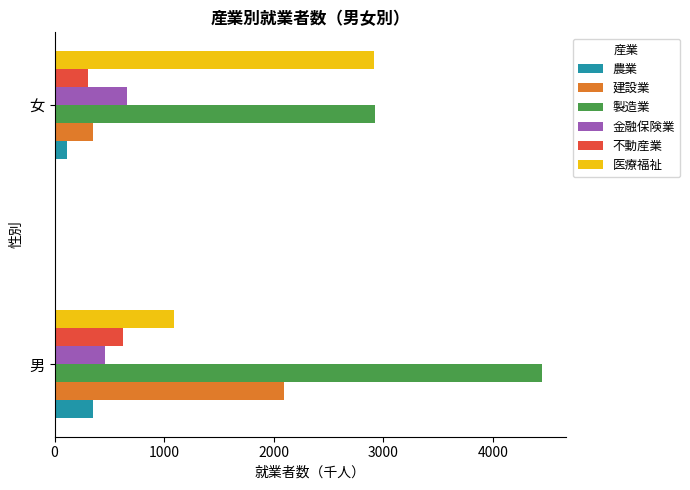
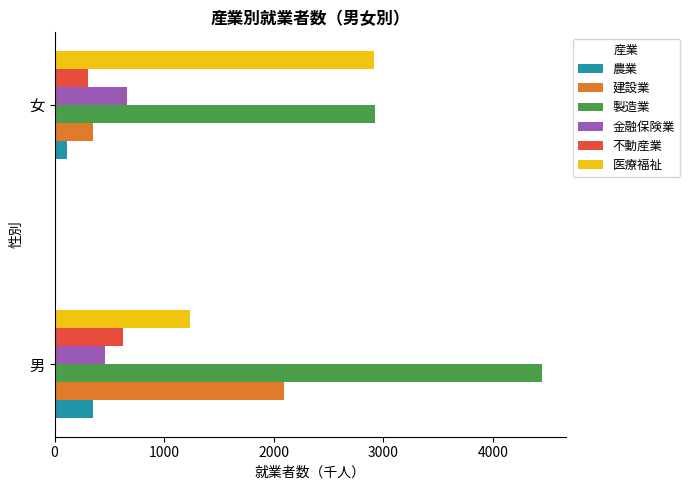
医療福祉, 男: 1090 -> 1240
